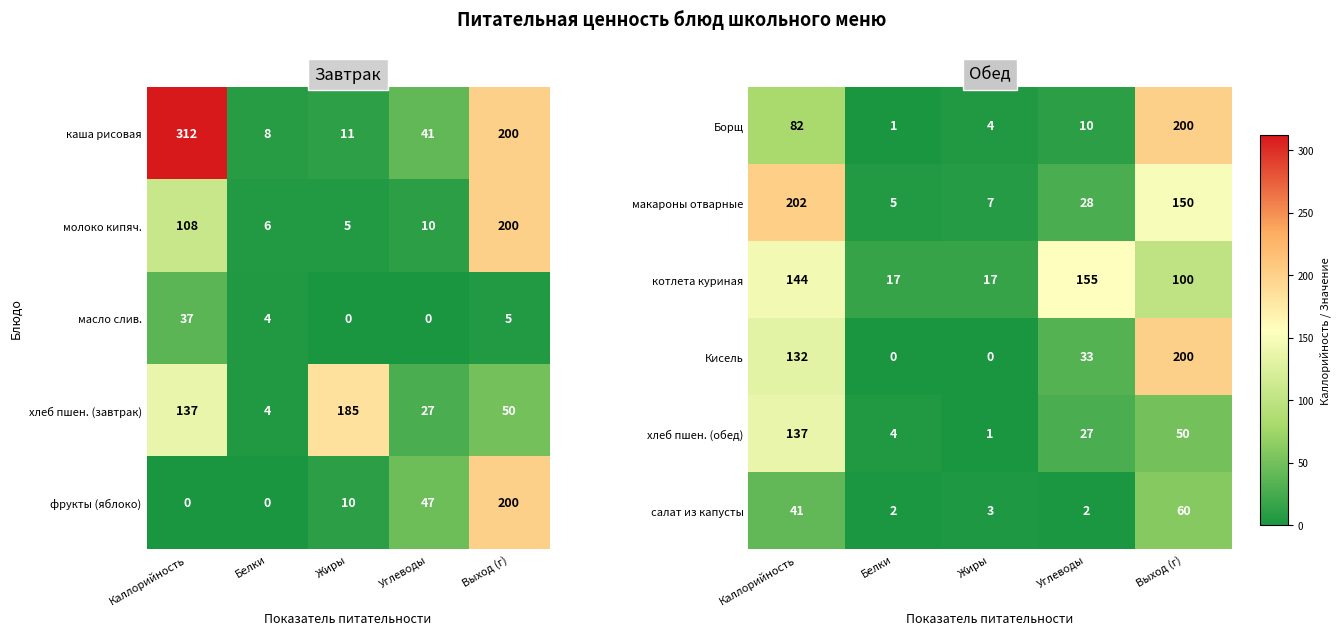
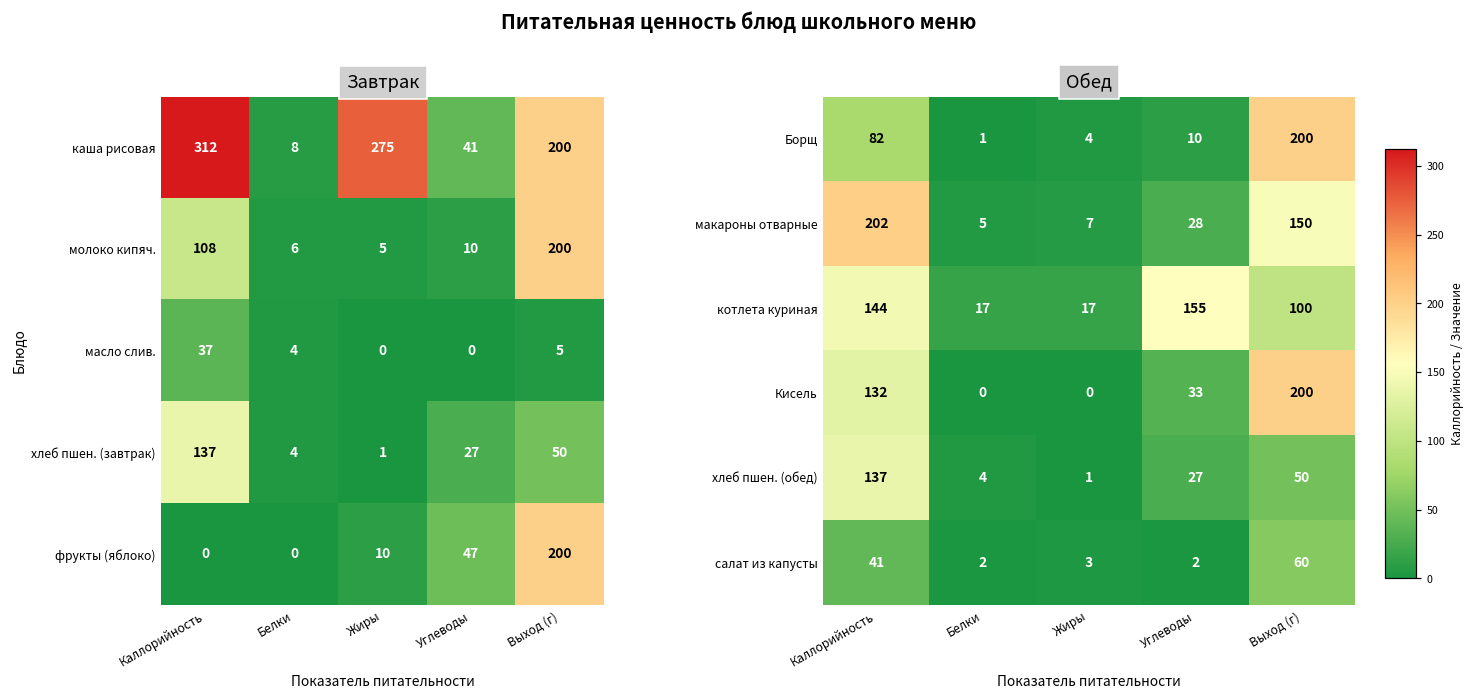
Завтрак, каша рисовая, Жиры: 11 -> 275
Завтрак, хлеб пшен. (завтрак), Жиры: 185 -> 1
